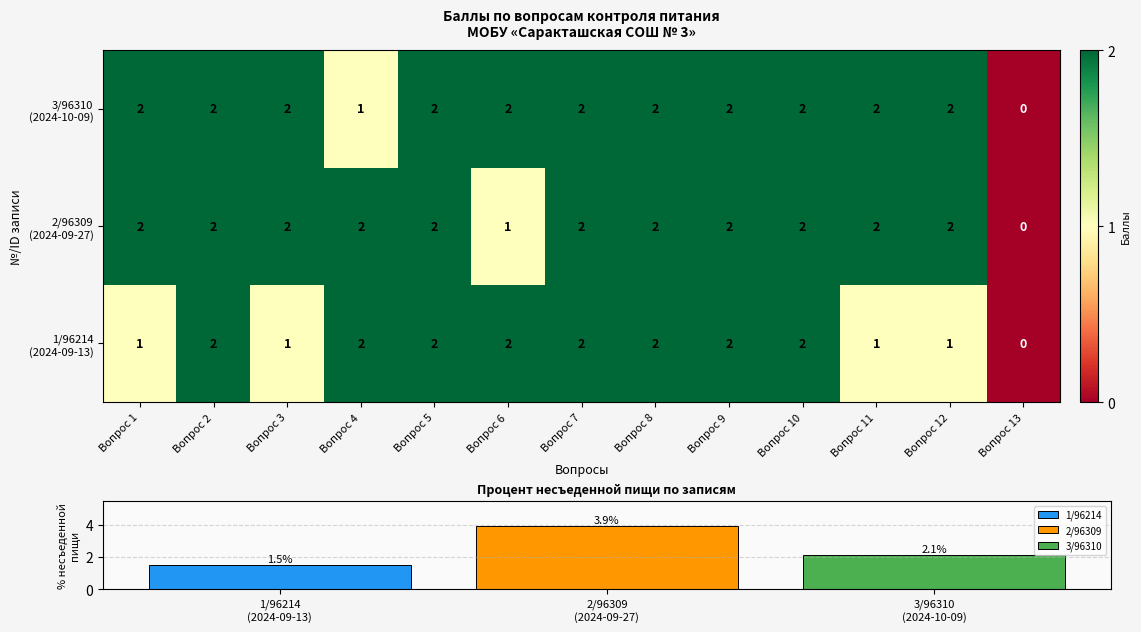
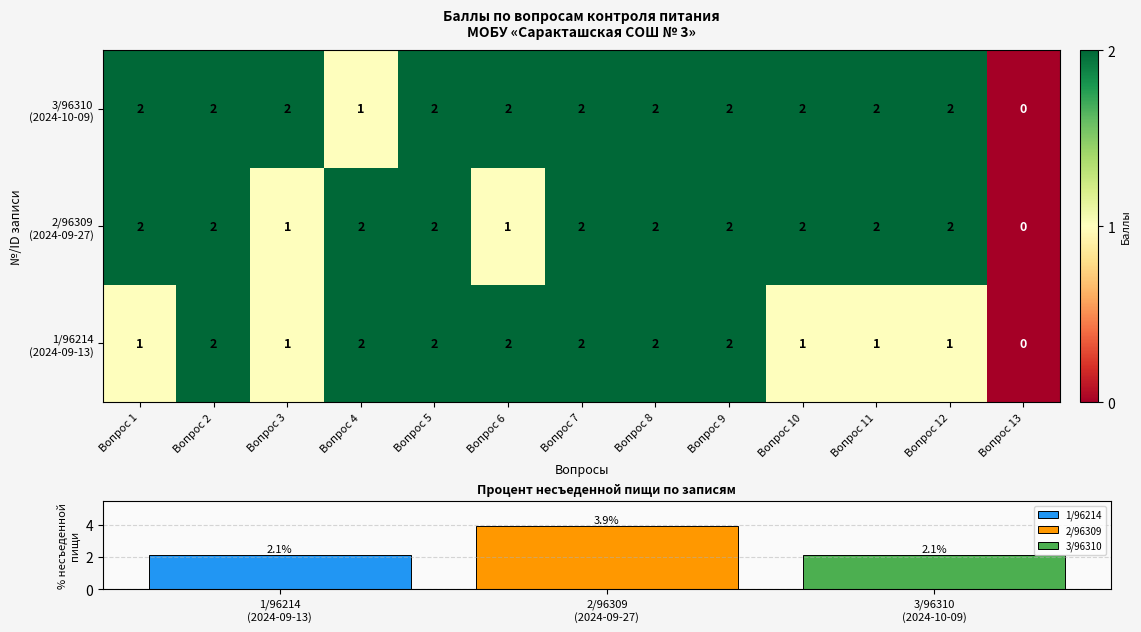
Баллы по вопросам контроля питания МОБУ «Саракташская СОШ № 3», 2/96309 (2024-09-27), Вопрос 3: 2 -> 1
Баллы по вопросам контроля питания МОБУ «Саракташская СОШ № 3», 1/96214 (2024-09-13), Вопрос 10: 2 -> 1
Процент несъеденной пищи по записям, 1/96214 (2024-09-13): 1.5% -> 2.1%
